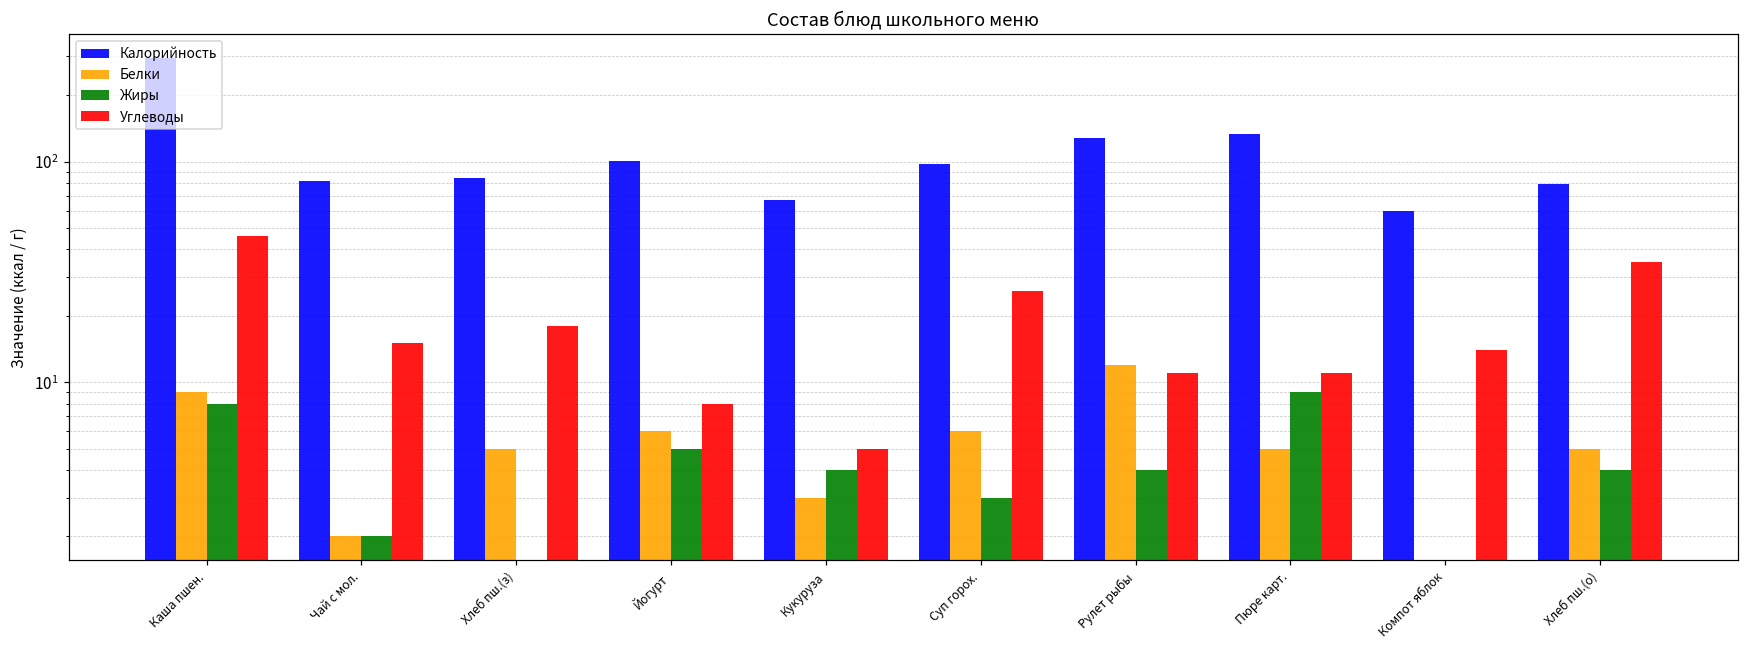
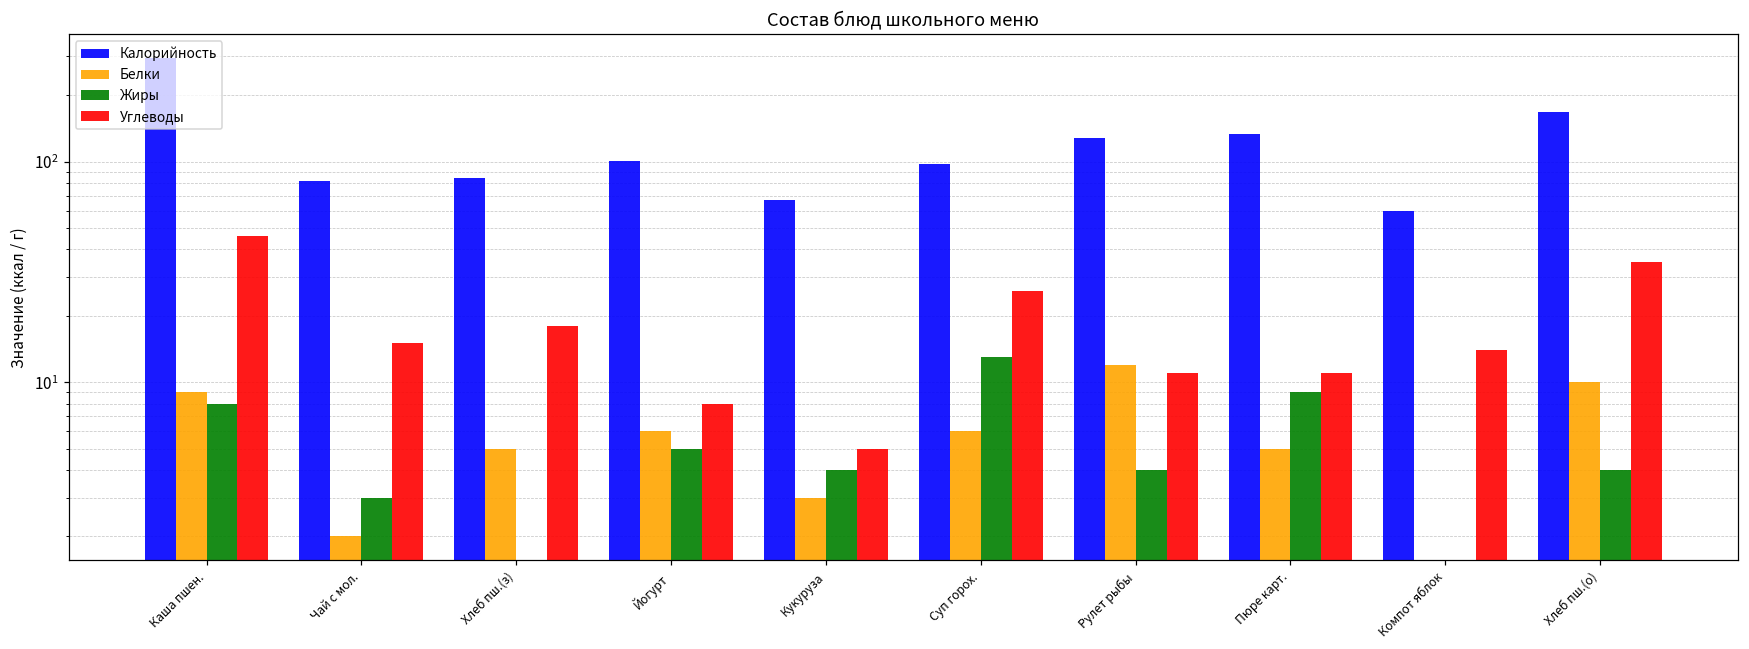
Жиры, Чай с мол.: 2 -> 3
Жиры, Суп горох.: 3 -> 13
Калорийность, Хлеб пш.(о): 79 -> 170
Белки, Хлеб пш.(о): 5 -> 10
